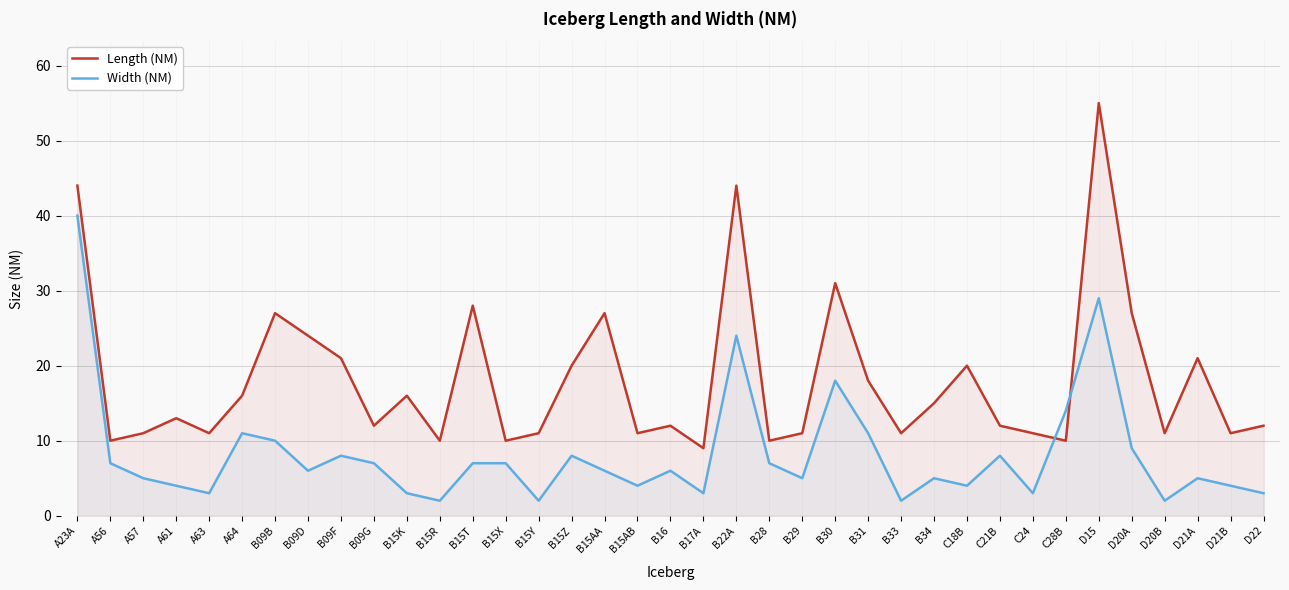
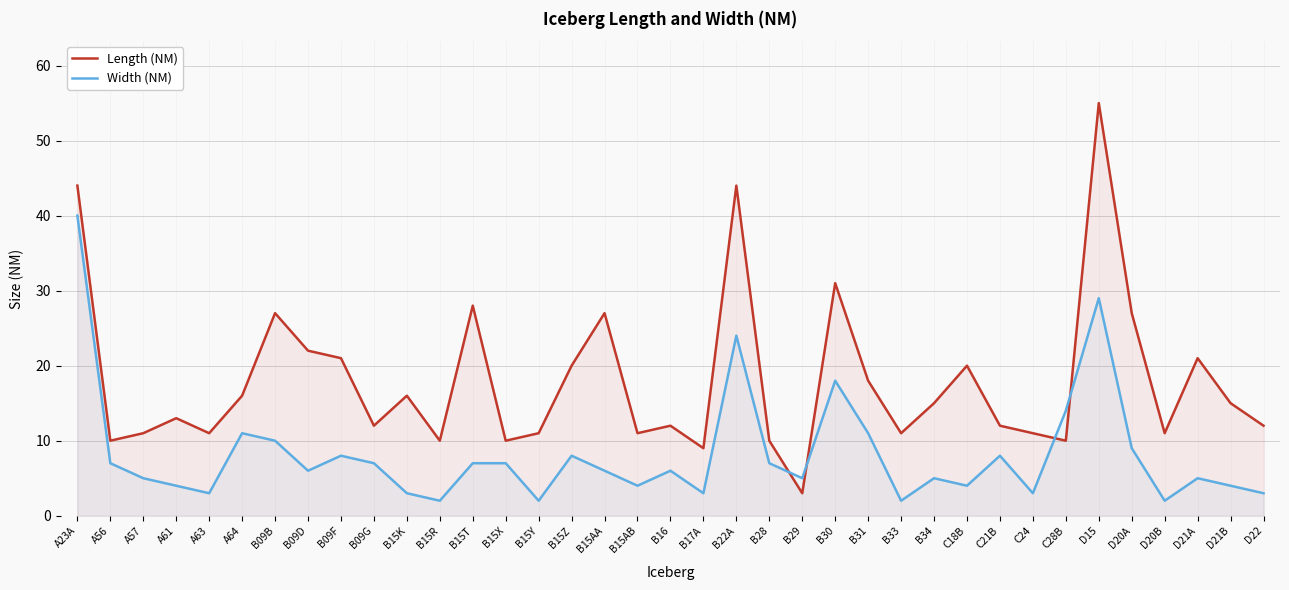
Length (NM), B09D: 24 -> 22
Length (NM), B29: 11 -> 3
Length (NM), D21B: 11 -> 15
